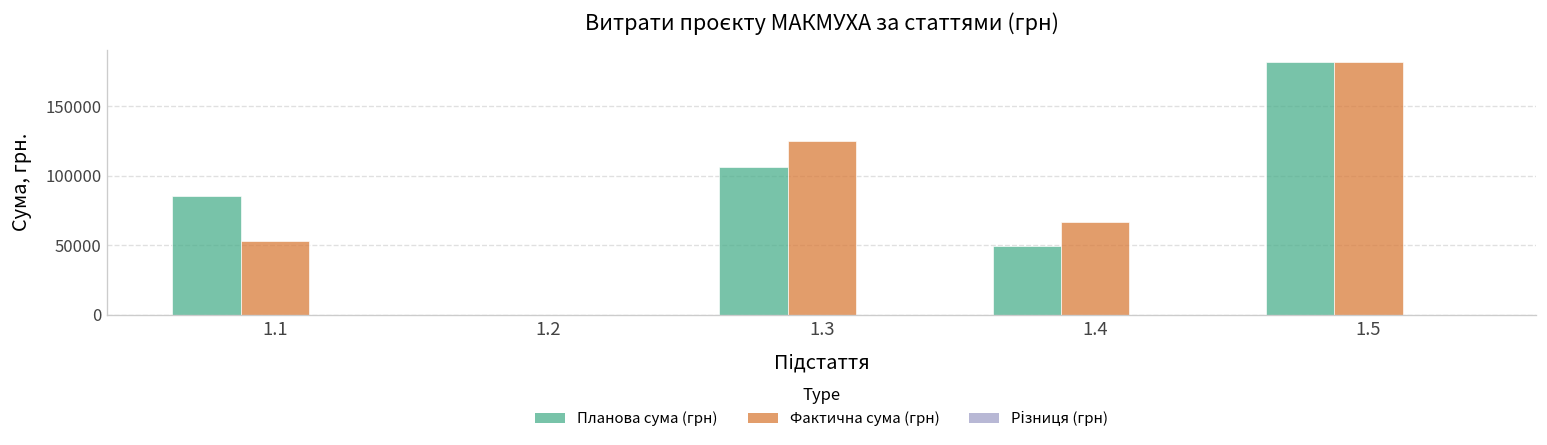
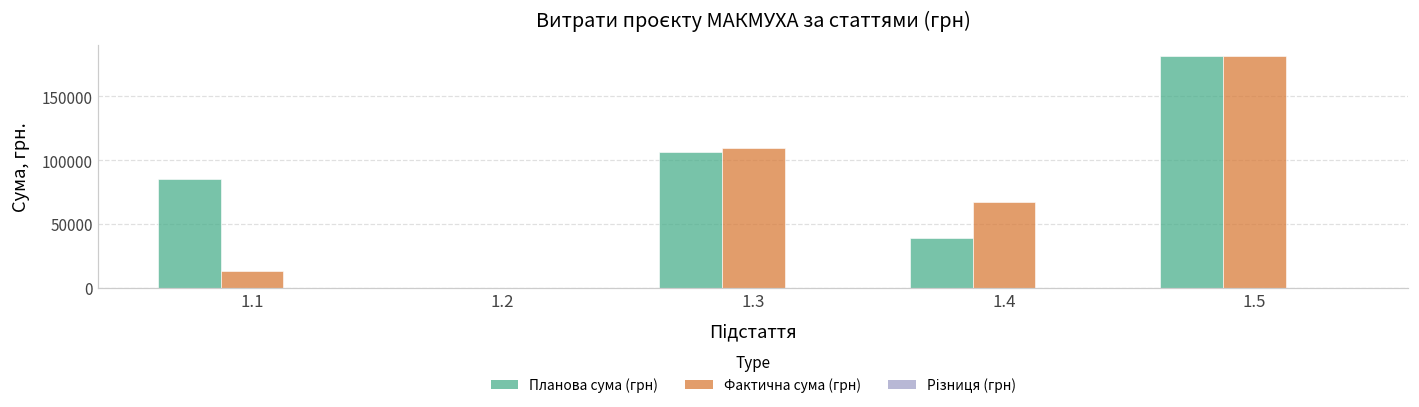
Фактична сума (грн), 1.1: 53000 -> 13000
Фактична сума (грн), 1.3: 125000 -> 109000
Планова сума (грн), 1.4: 49000 -> 39000
